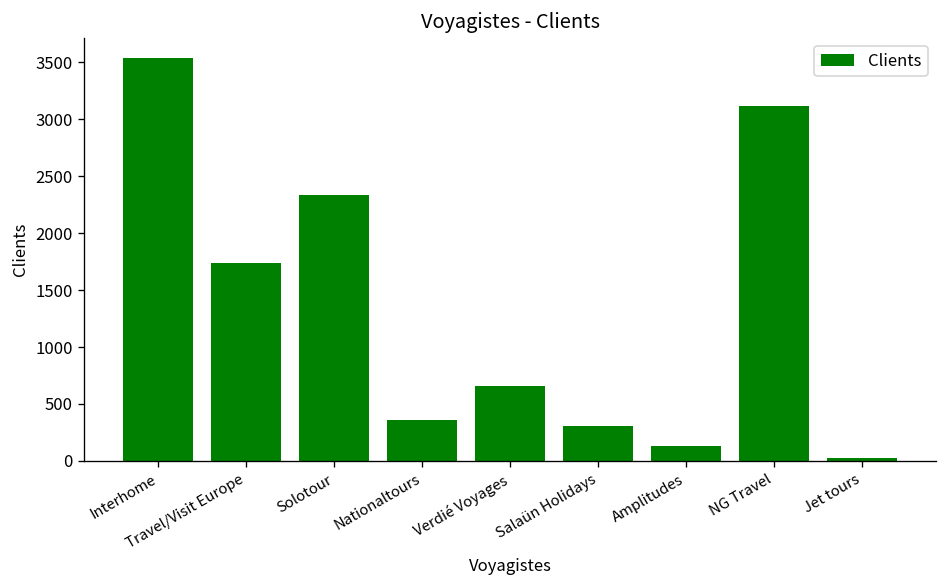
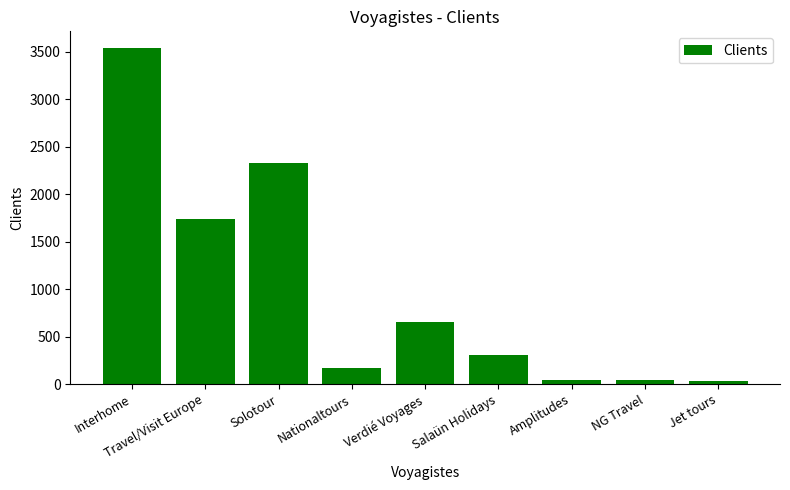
Nationaltours: 400 -> 200
Amplitudes: 100 -> 0
NG Travel: 3100 -> 0
